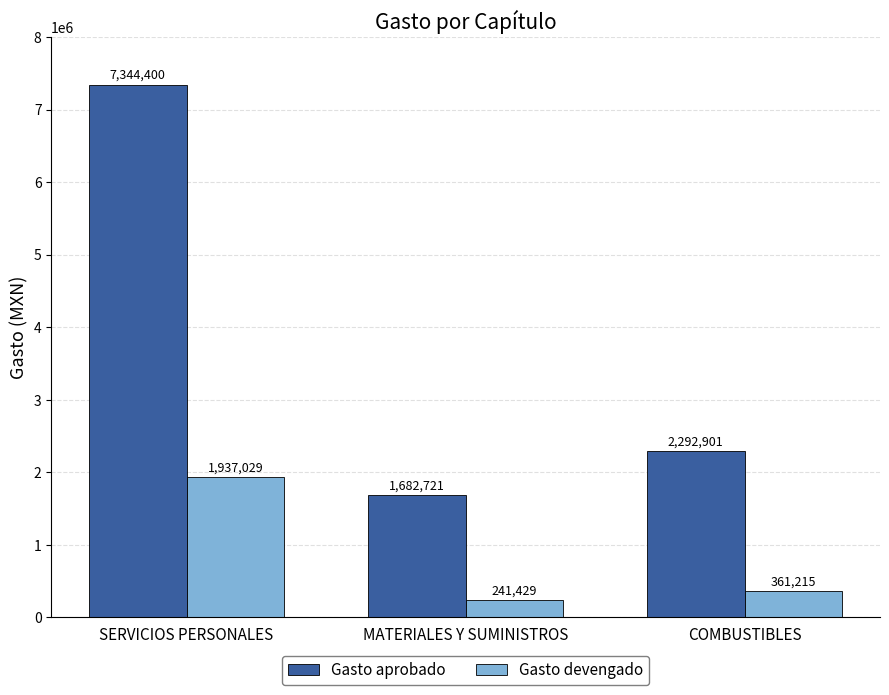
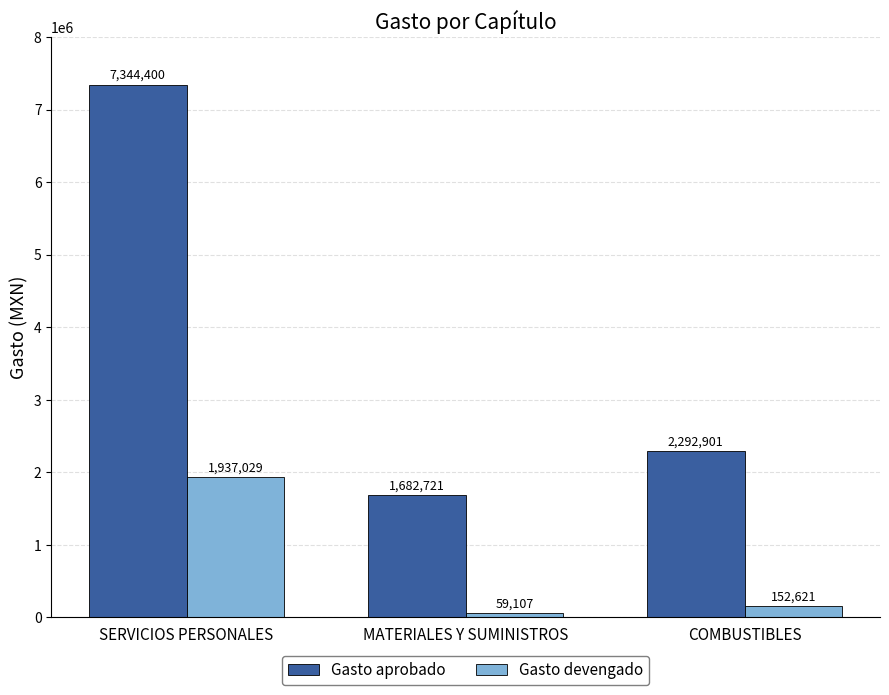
Gasto devengado, MATERIALES Y SUMINISTROS: 241,429 -> 59,107
Gasto devengado, COMBUSTIBLES: 361,215 -> 152,621
